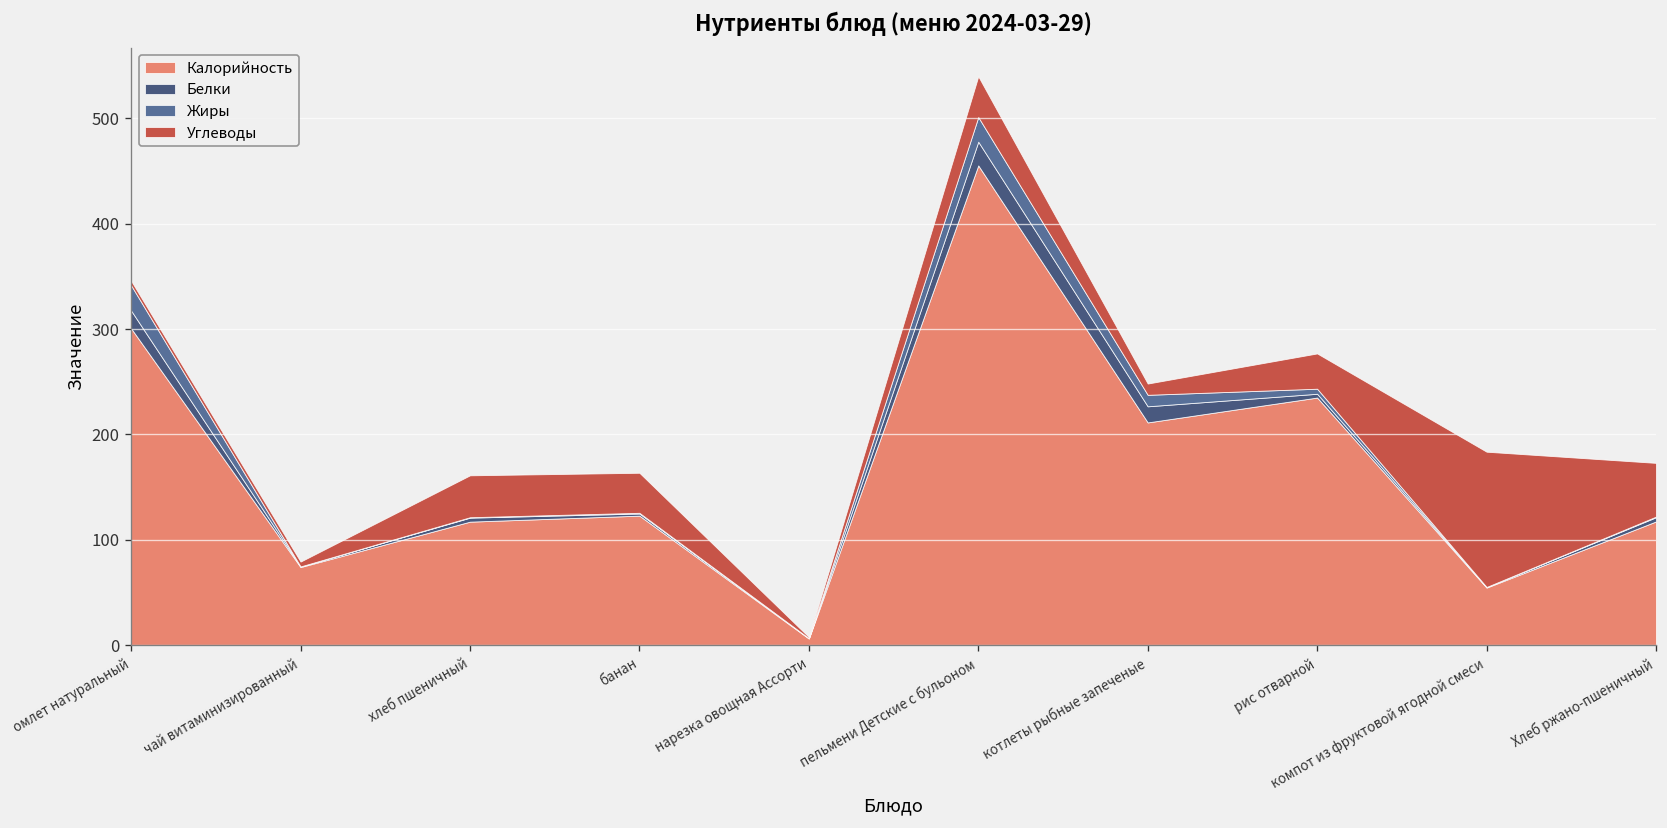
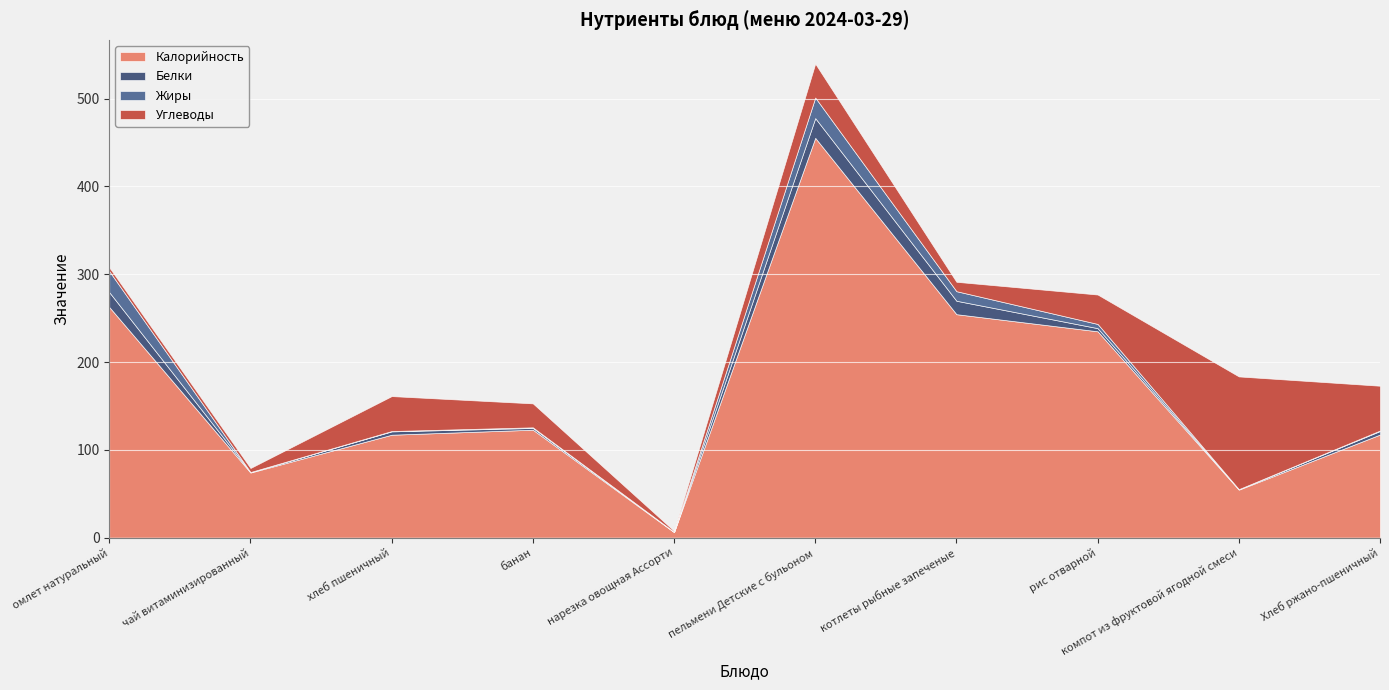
Калорийность, омлет натуральный: 300 -> 260
Углеводы, банан: 40 -> 30
Калорийность, котлеты рыбные запеченые: 210 -> 250
